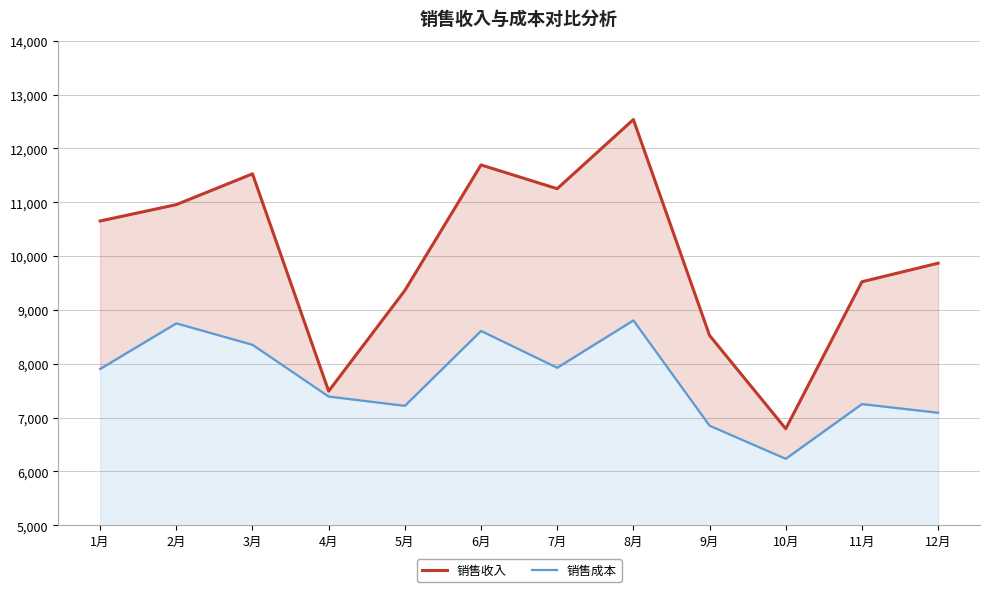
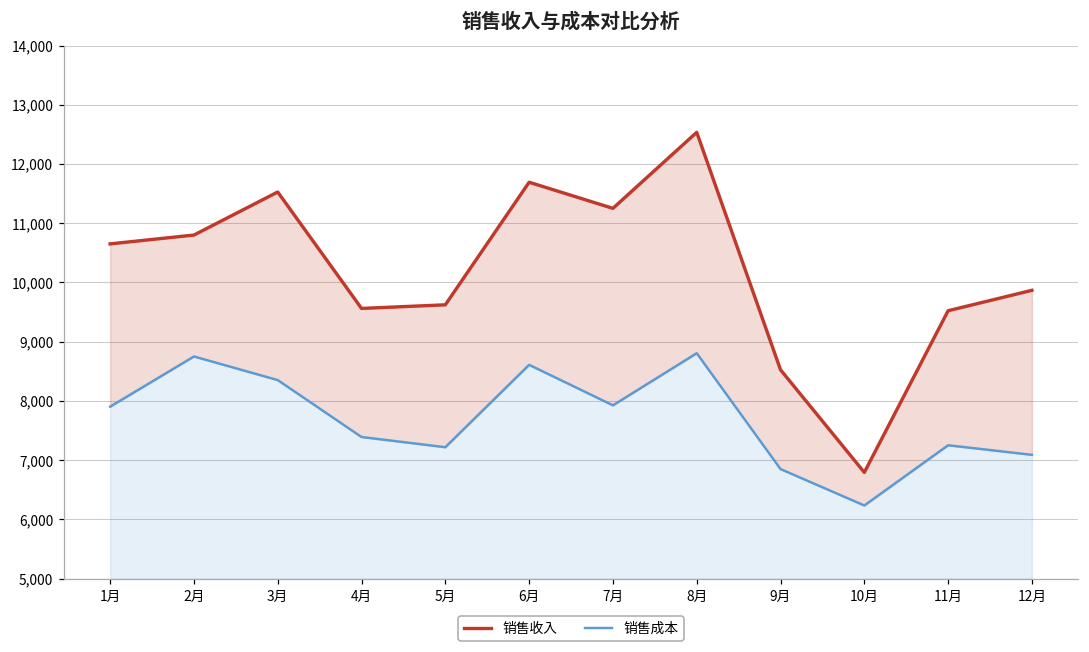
销售收入, 2月: 11,000 -> 10,800
销售收入, 4月: 7,500 -> 9,600
销售收入, 5月: 9,400 -> 9,600
